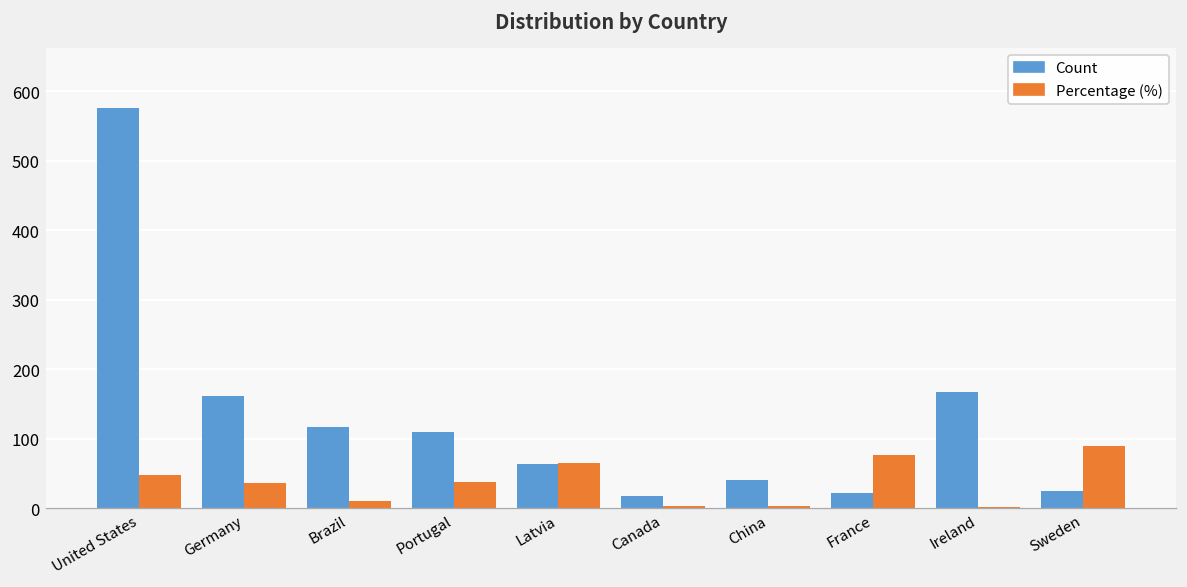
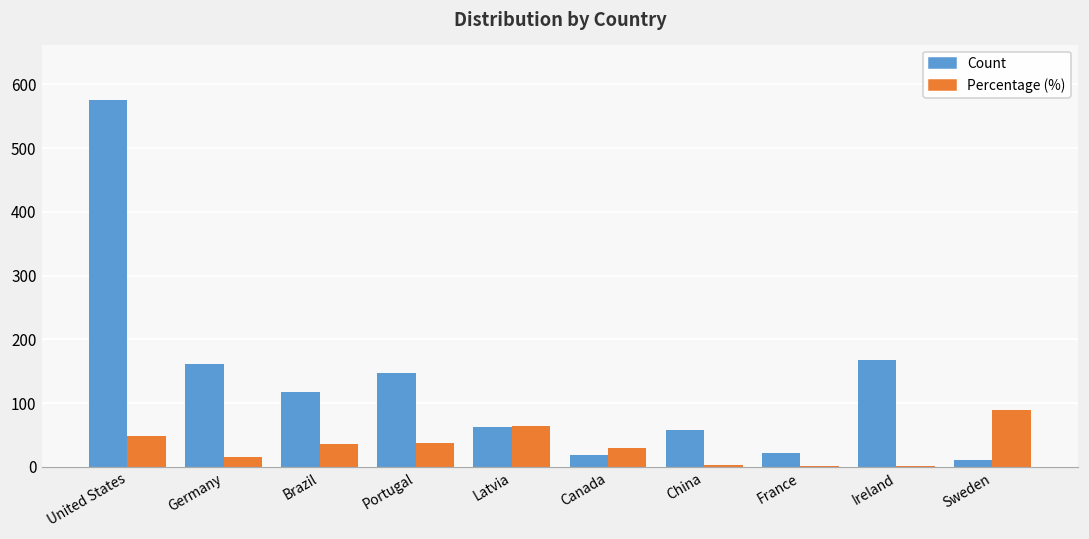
Percentage (%), Germany: 40 -> 10
Percentage (%), Brazil: 10 -> 40
Count, Portugal: 110 -> 150
Percentage (%), Canada: 0 -> 30
Count, China: 40 -> 60
Percentage (%), France: 80 -> 0
Count, Sweden: 30 -> 10
